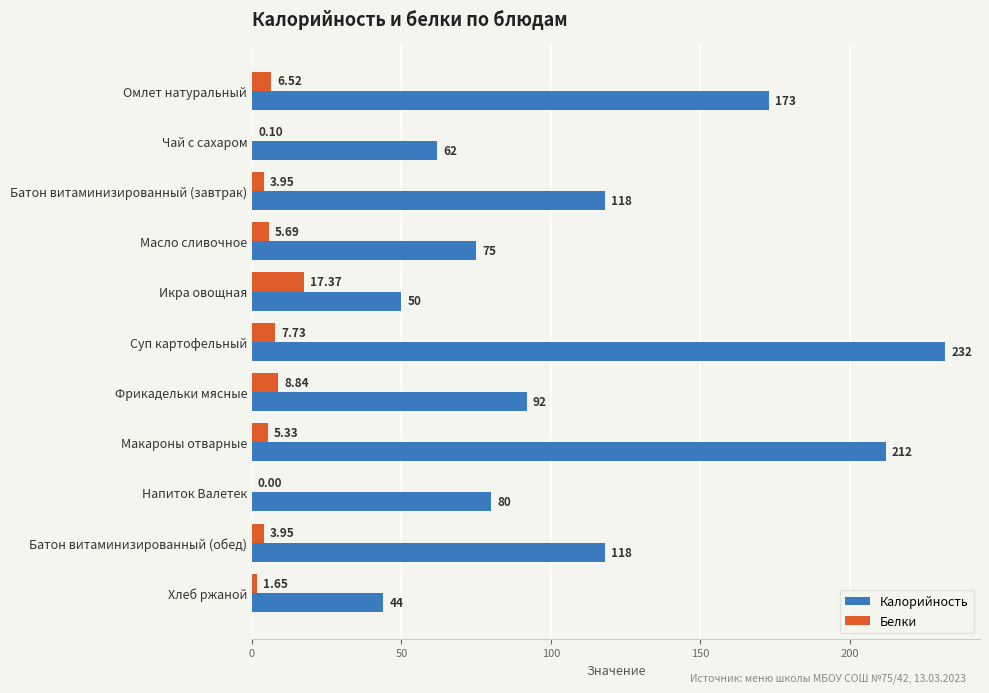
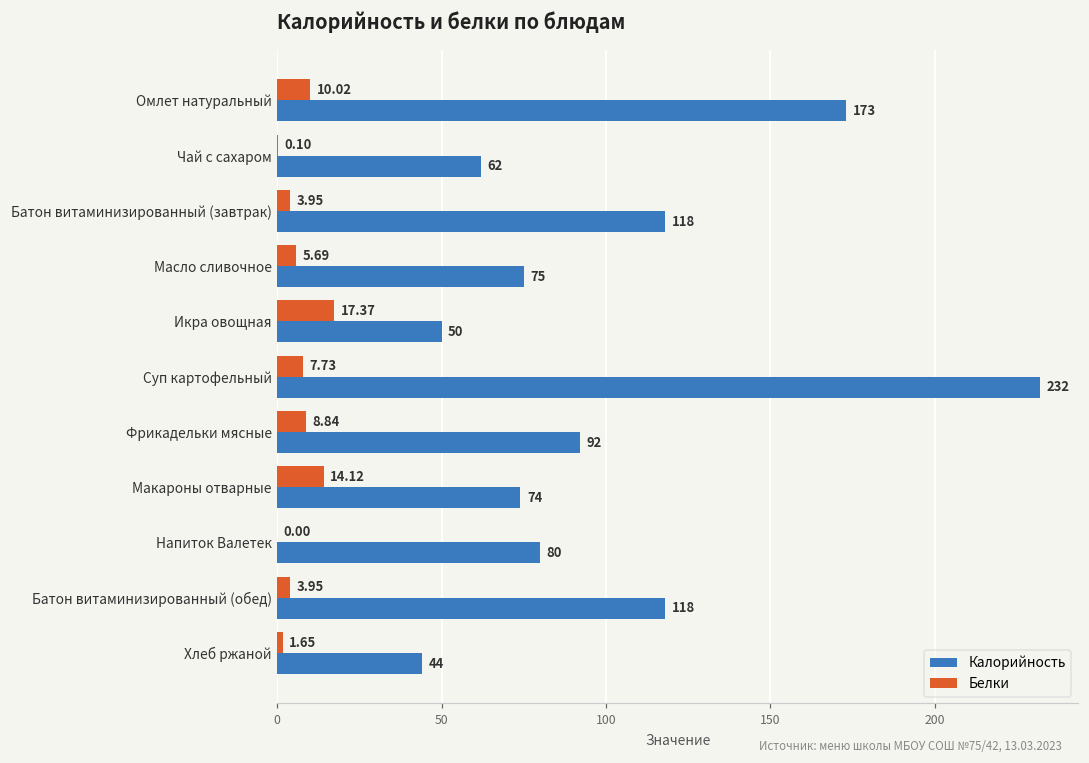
Белки, Омлет натуральный: 6.52 -> 10.02
Белки, Макароны отварные: 5.33 -> 14.12
Калорийность, Макароны отварные: 212 -> 74
